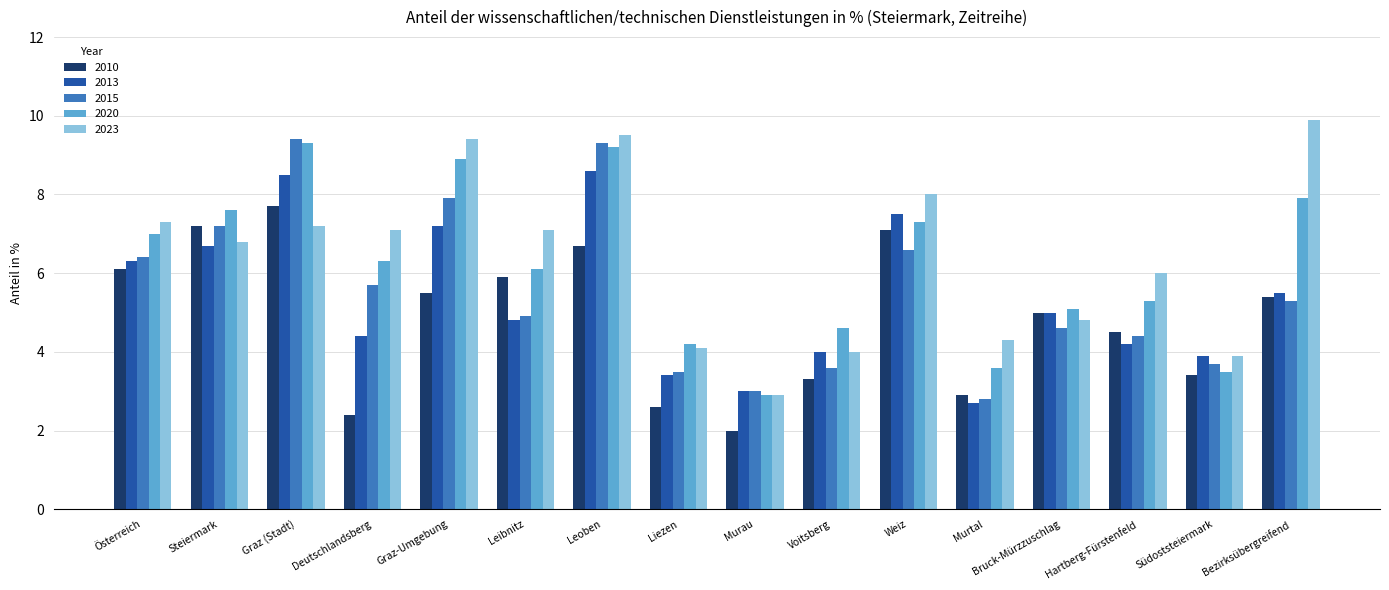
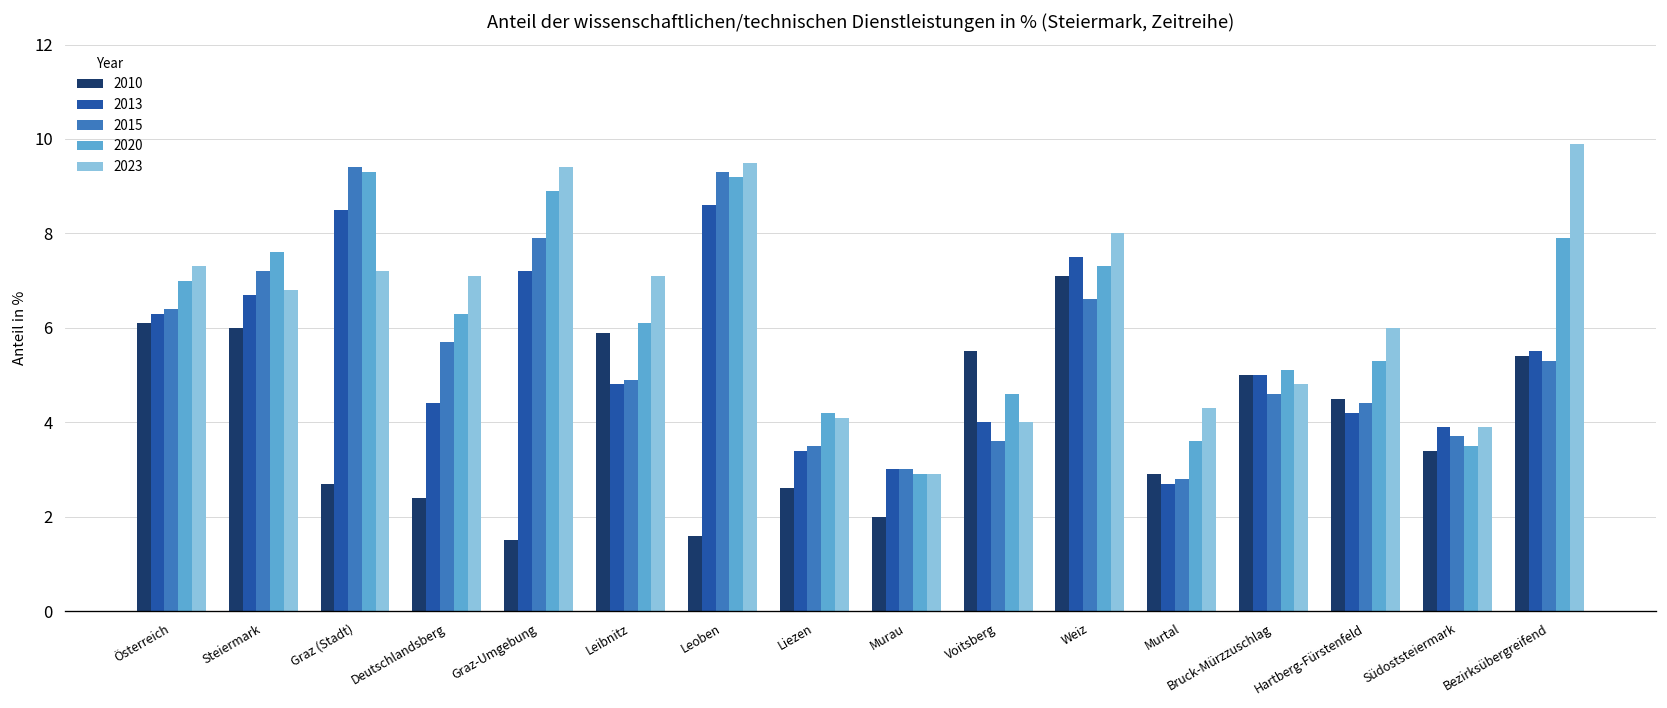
2010, Steiermark: 7.2 -> 6.0
2010, Graz (Stadt): 7.7 -> 2.7
2010, Graz-Umgebung: 5.5 -> 1.5
2010, Leoben: 6.7 -> 1.6
2010, Voitsberg: 3.3 -> 5.5
